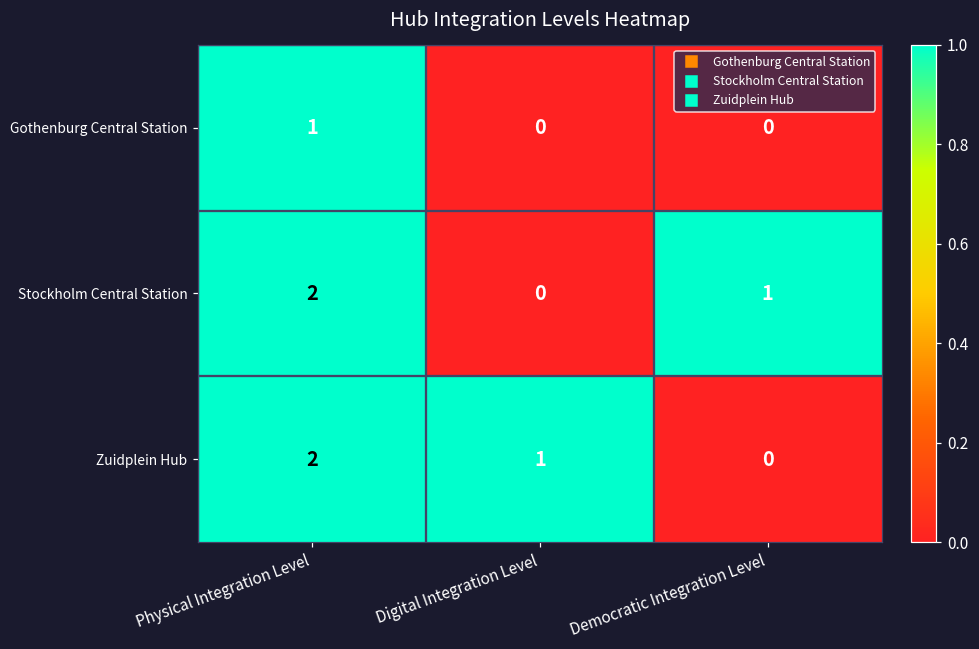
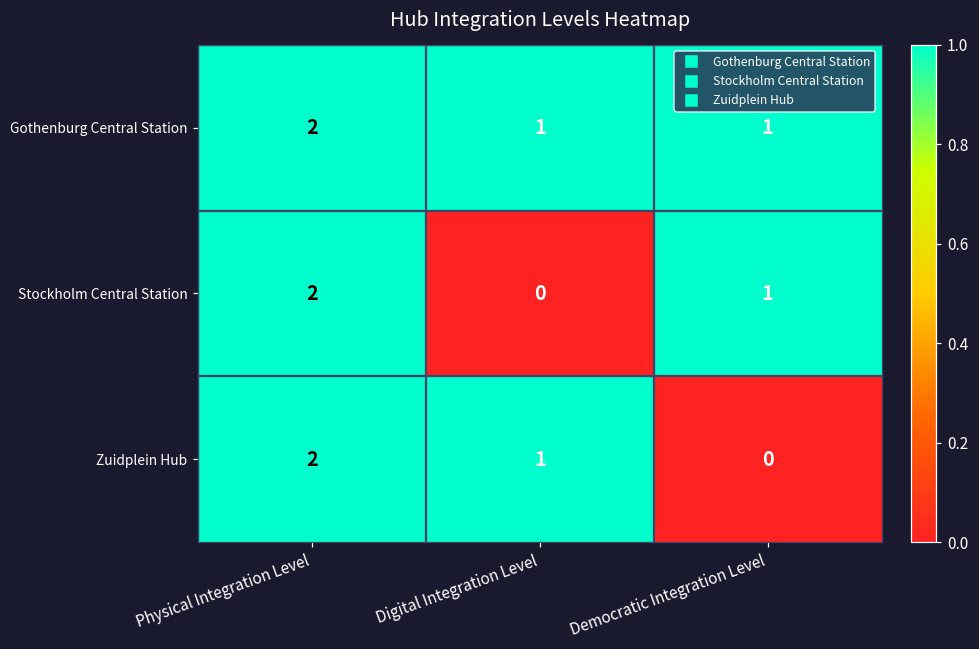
Gothenburg Central Station, Physical Integration Level: 1 -> 2
Gothenburg Central Station, Digital Integration Level: 0 -> 1
Gothenburg Central Station, Democratic Integration Level: 0 -> 1
